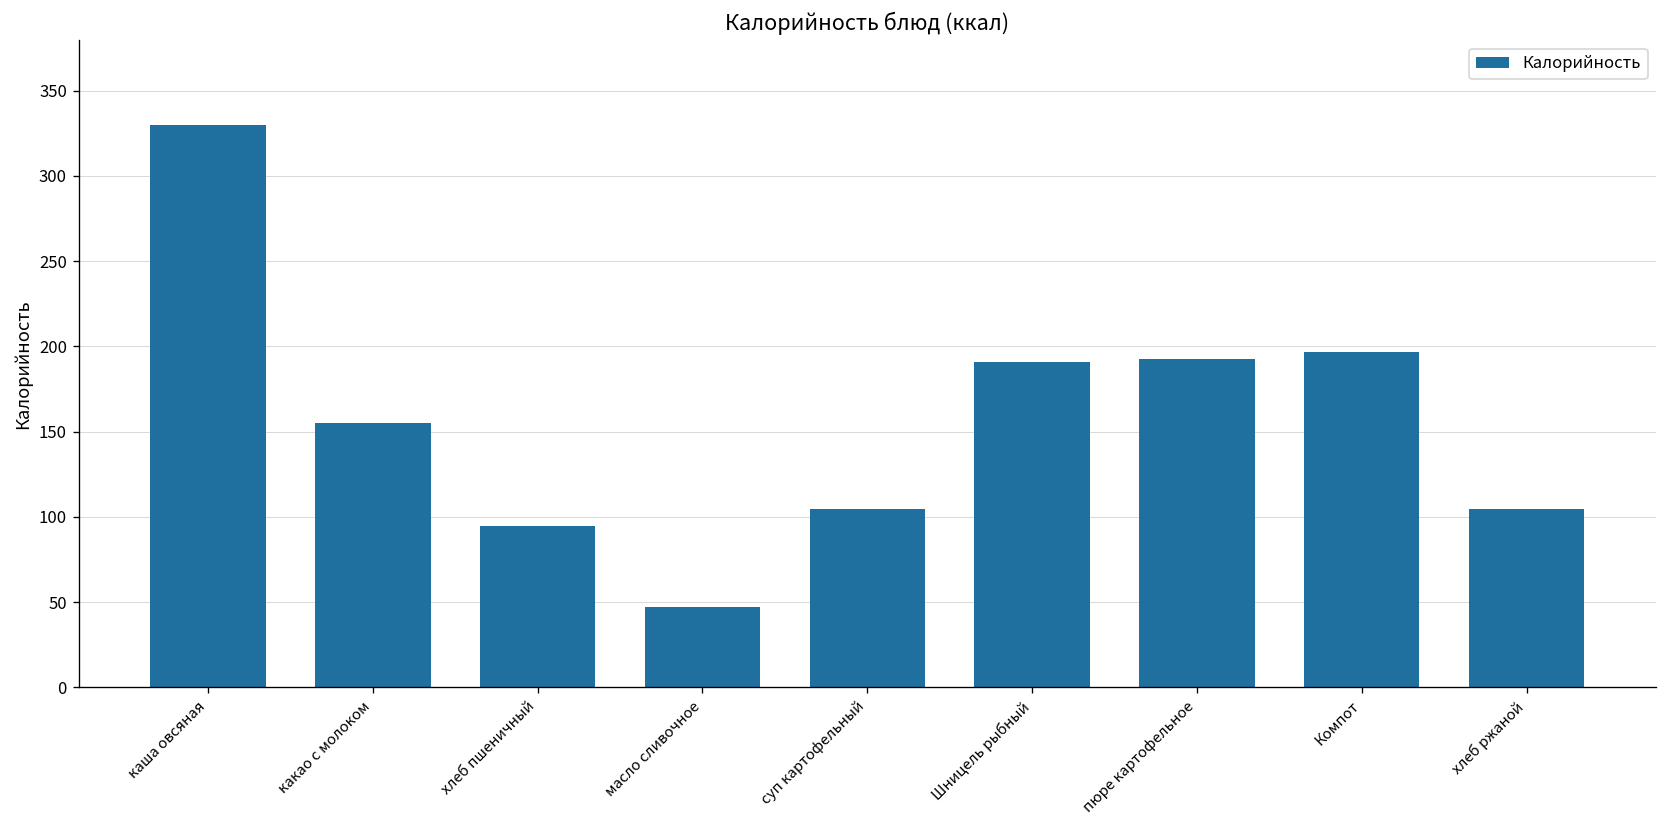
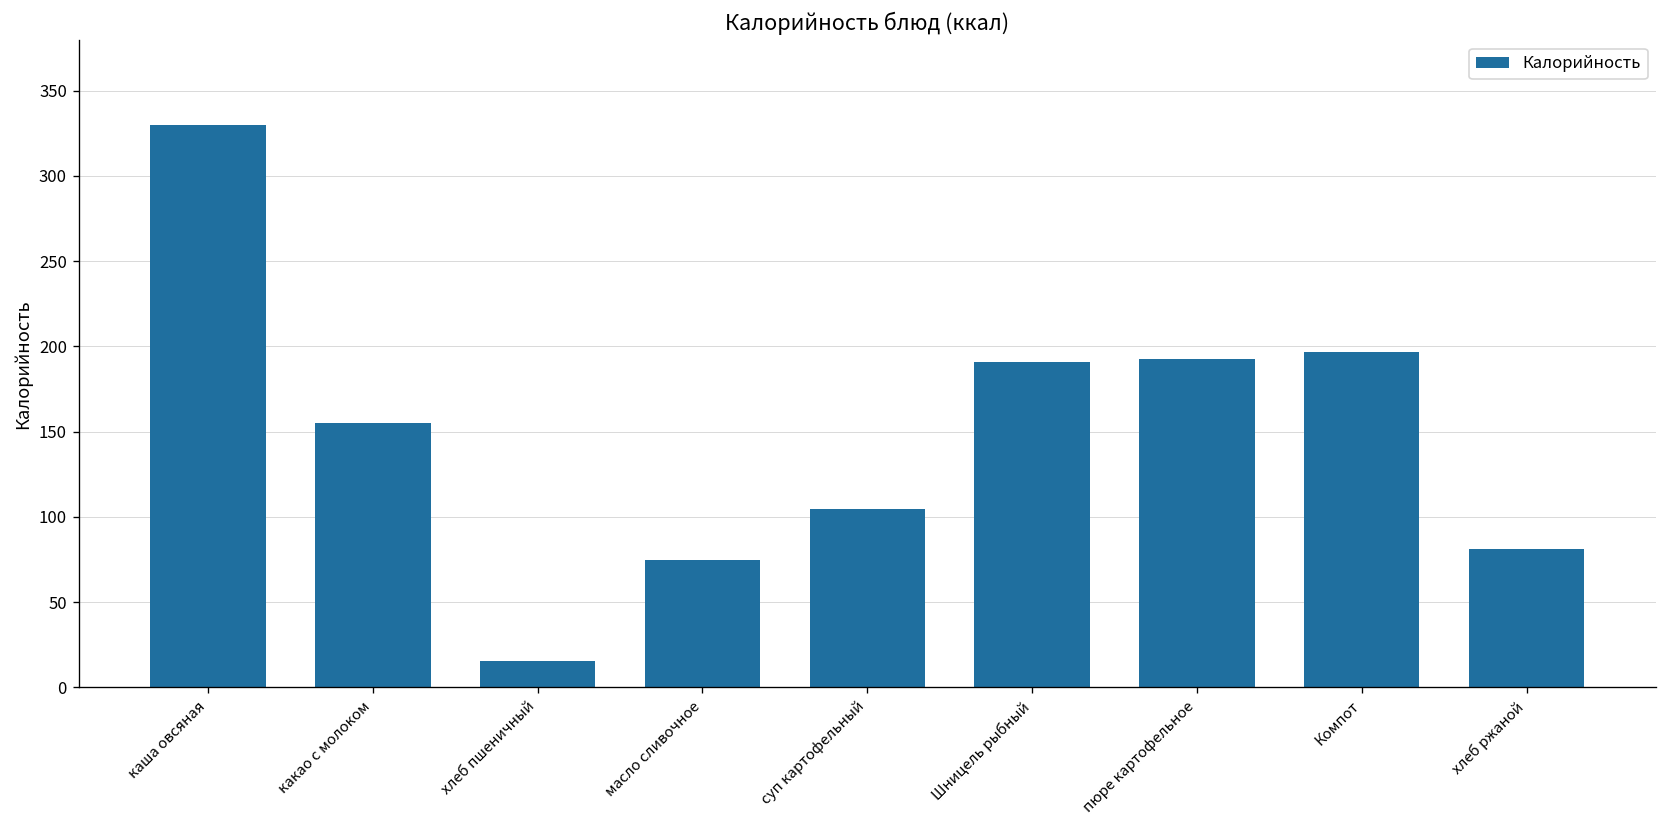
хлеб пшеничный: 94 -> 16
масло сливочное: 47 -> 75
хлеб ржаной: 105 -> 81
